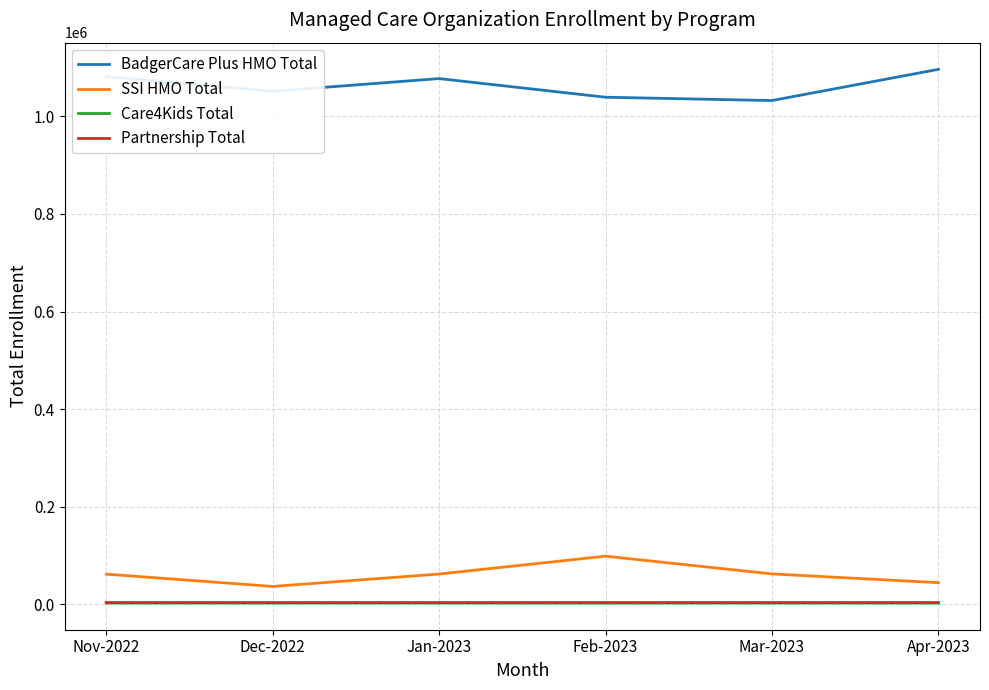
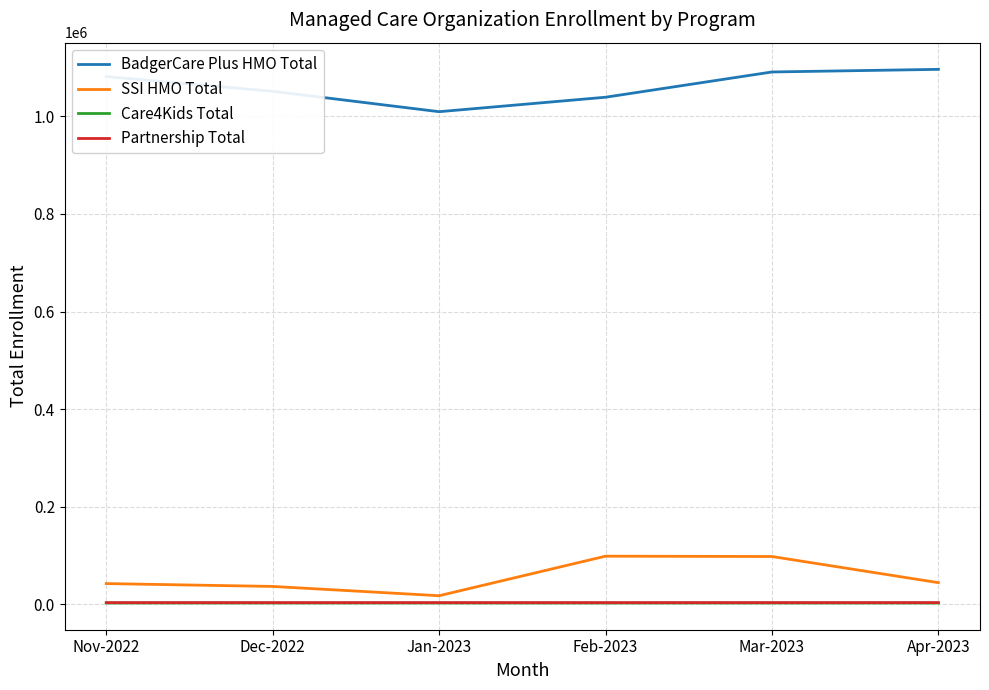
SSI HMO Total, Nov-2022: 60000 -> 40000
BadgerCare Plus HMO Total, Jan-2023: 1080000 -> 1010000
SSI HMO Total, Jan-2023: 60000 -> 20000
BadgerCare Plus HMO Total, Mar-2023: 1030000 -> 1090000
SSI HMO Total, Mar-2023: 60000 -> 100000
